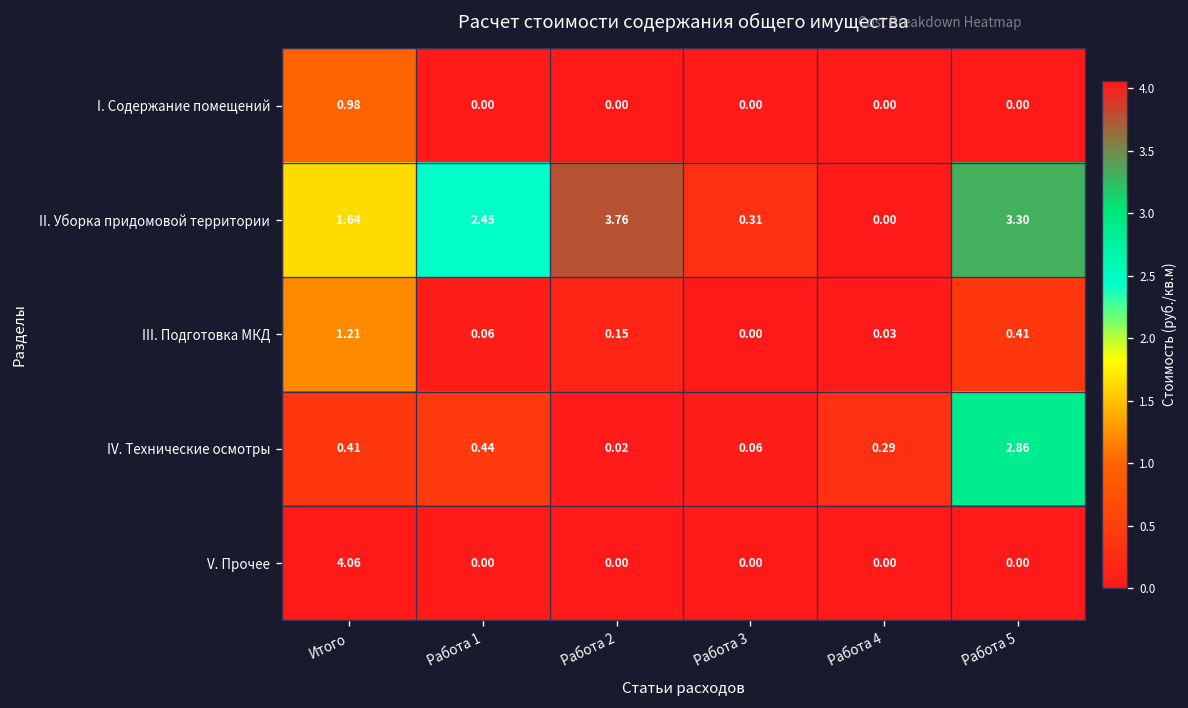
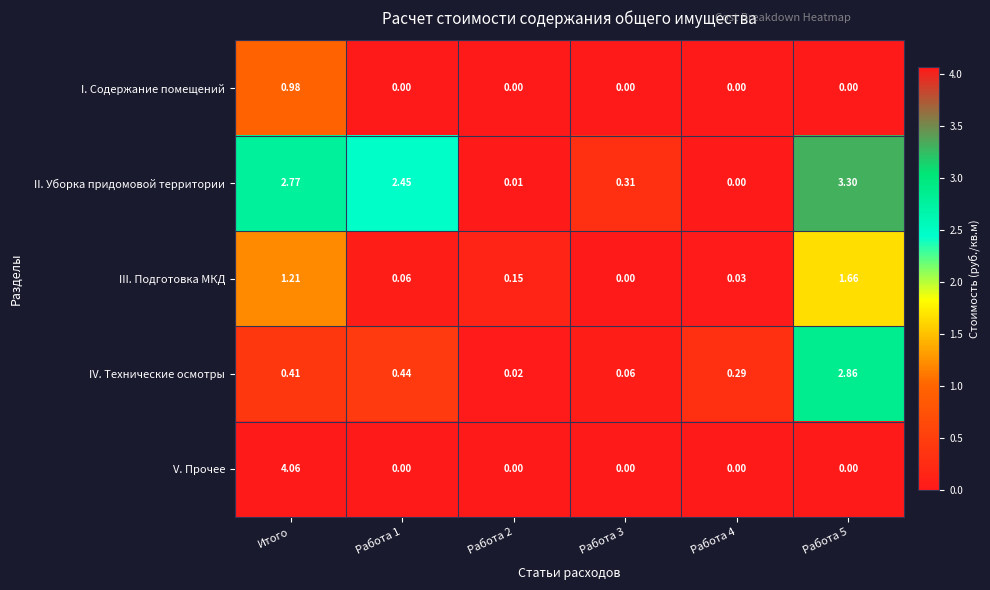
II. Уборка придомовой территории, Итого: 1.64 -> 2.77
II. Уборка придомовой территории, Работа 2: 3.76 -> 0.01
III. Подготовка МКД, Работа 5: 0.41 -> 1.66
